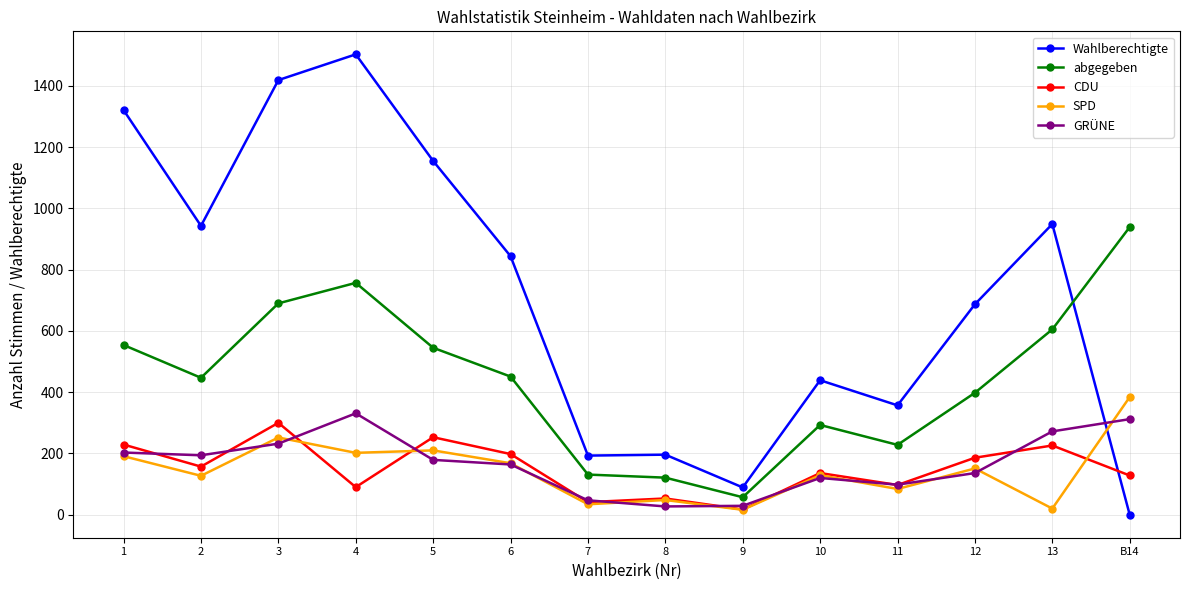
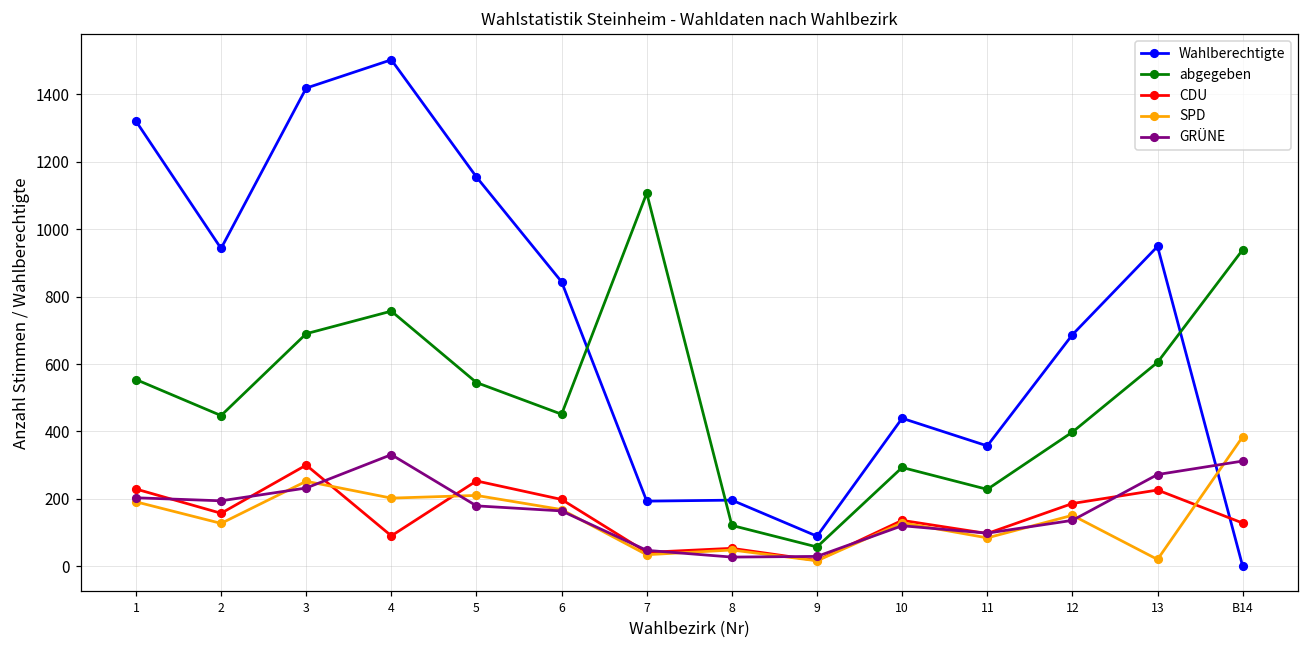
abgegeben, 7: 130 -> 1110
